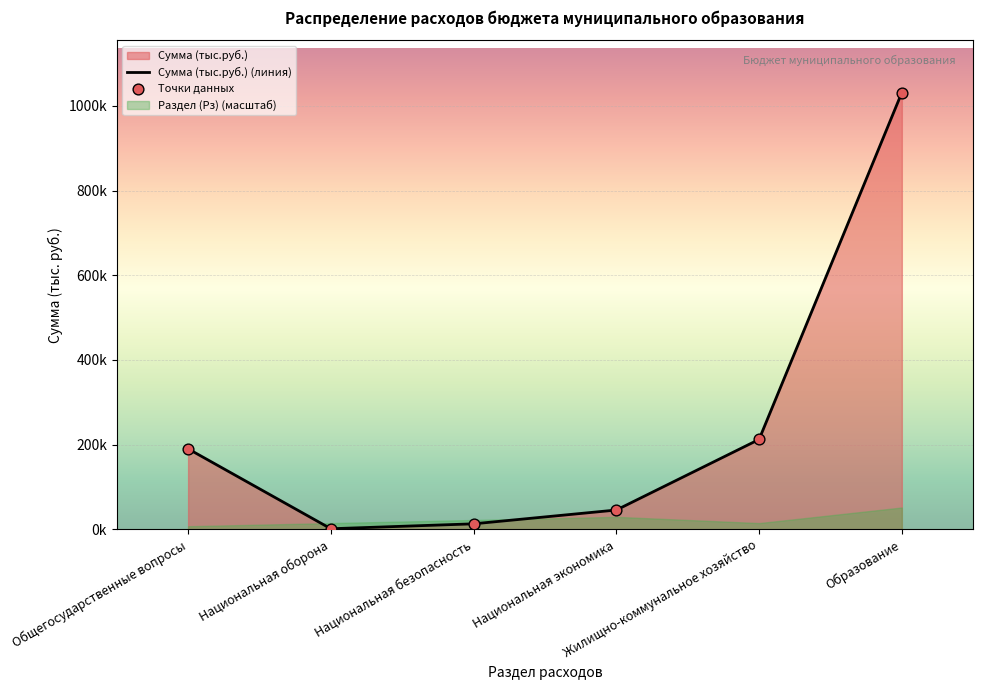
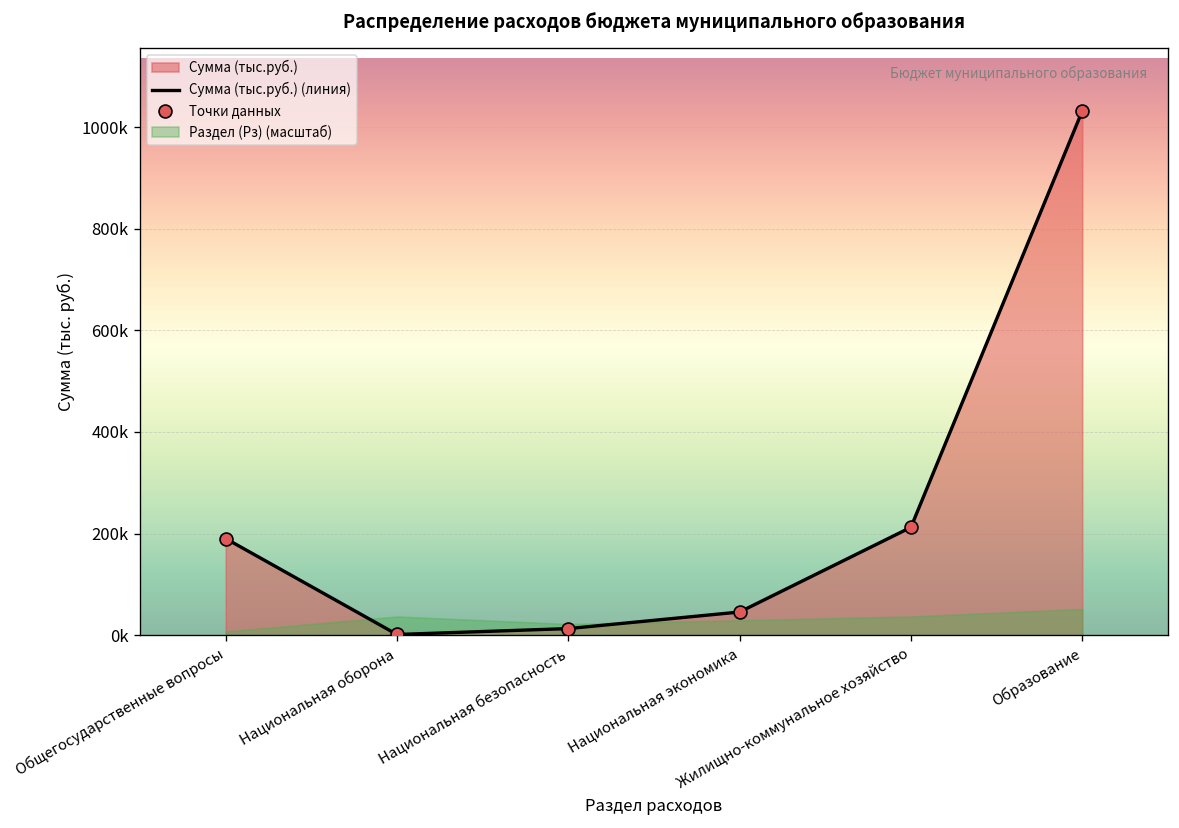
Раздел (Рз) (масштаб), Национальная оборона: 10000 -> 40000
Раздел (Рз) (масштаб), Жилищно-коммунальное хозяйство: 10000 -> 40000
